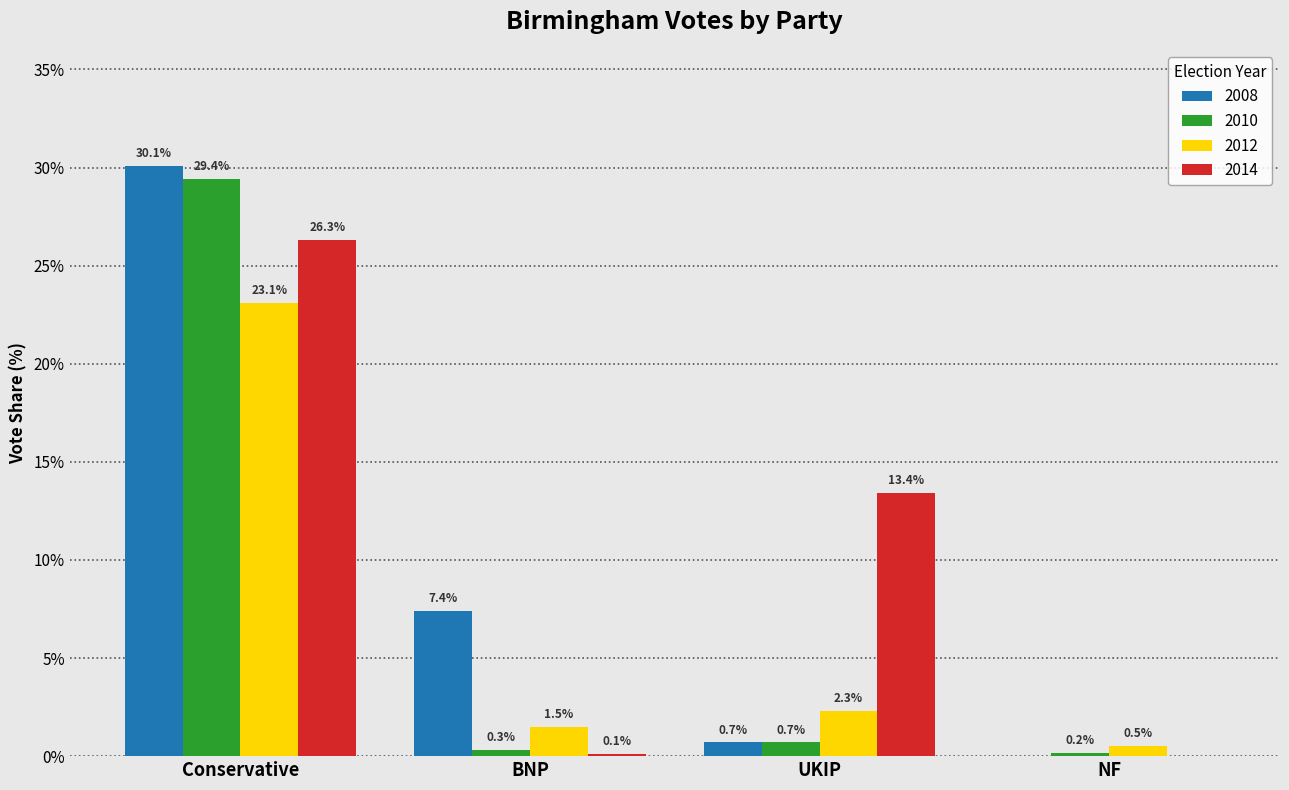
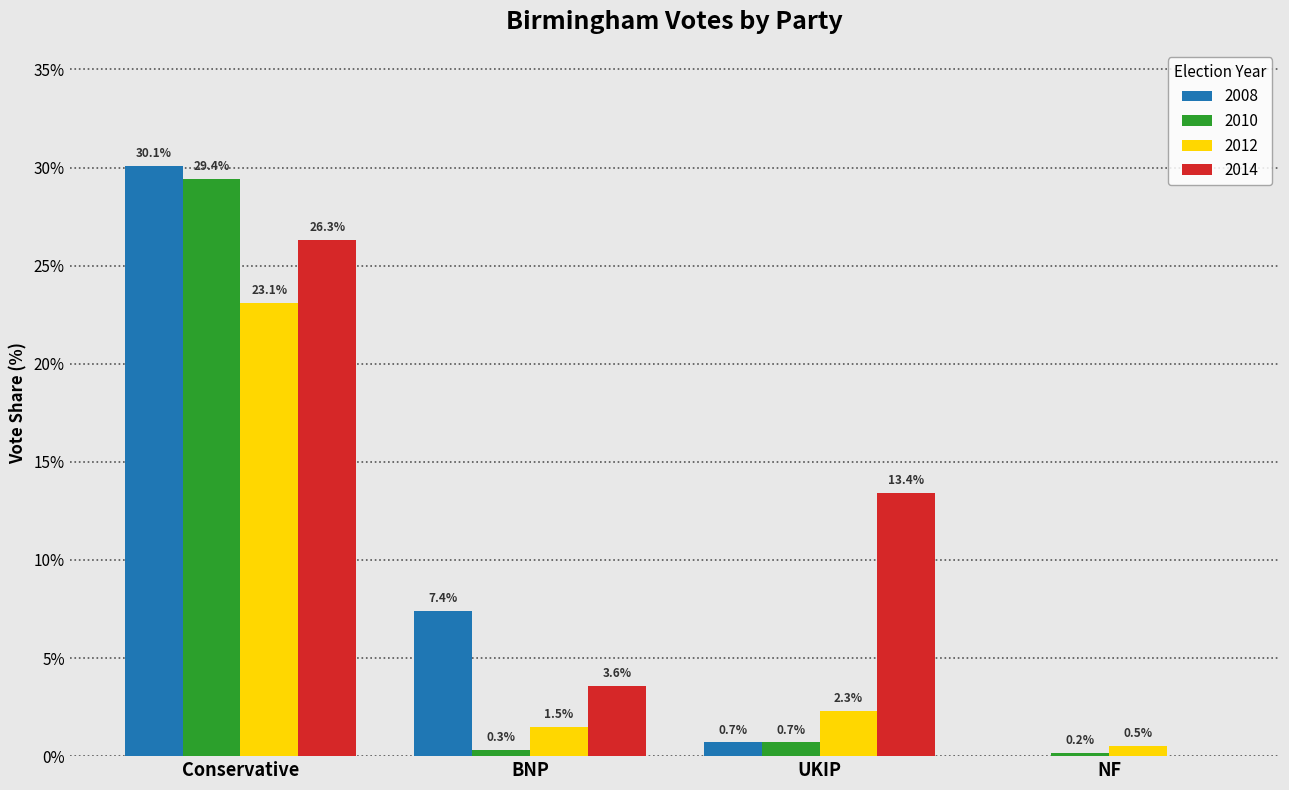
2014, BNP: 0.1% -> 3.6%
